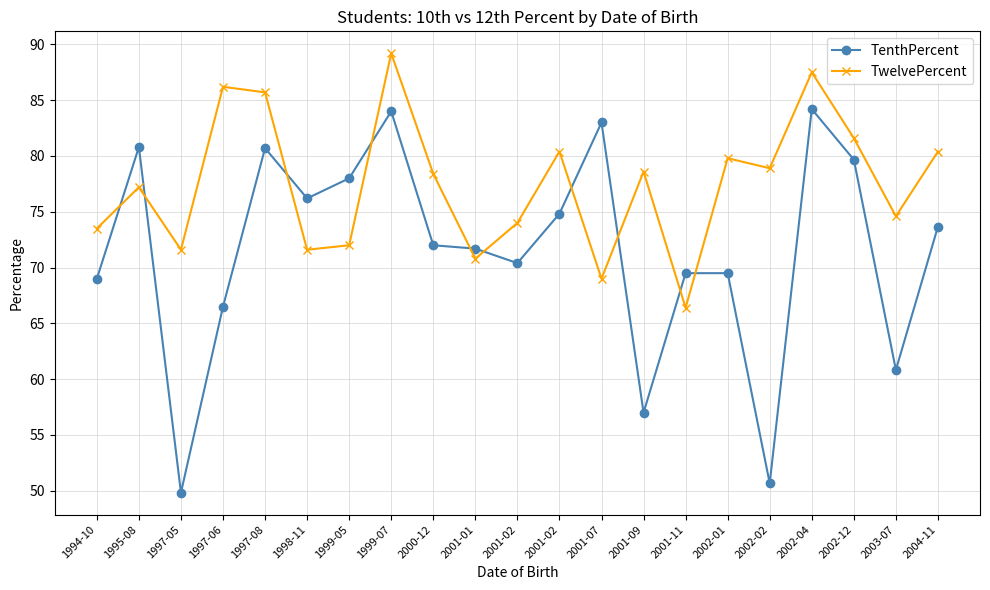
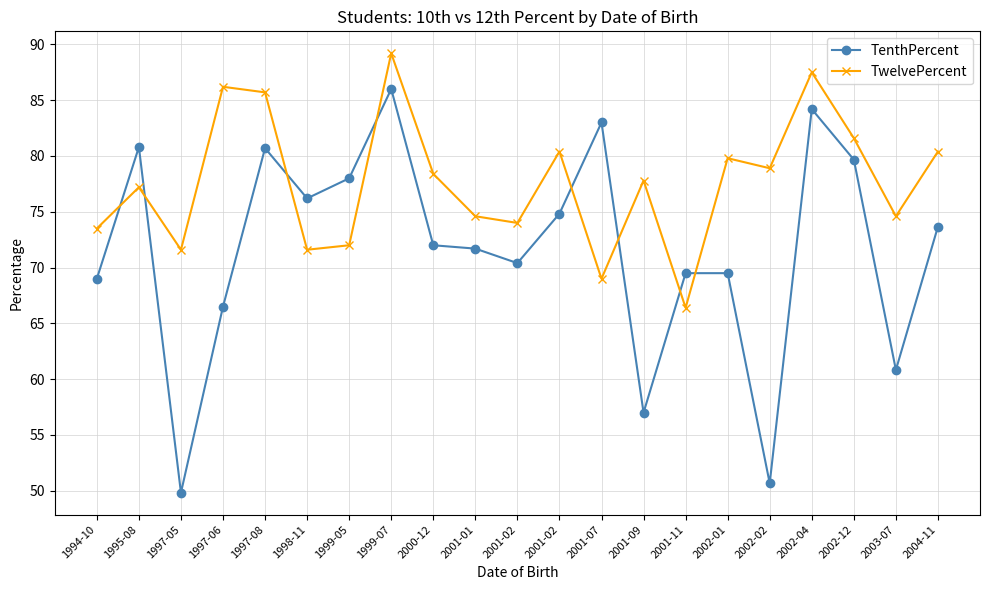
TenthPercent, 1999-07: 84 -> 86
TwelvePercent, 2001-01: 70.8 -> 74.6
TwelvePercent, 2001-09: 78.6 -> 77.8
